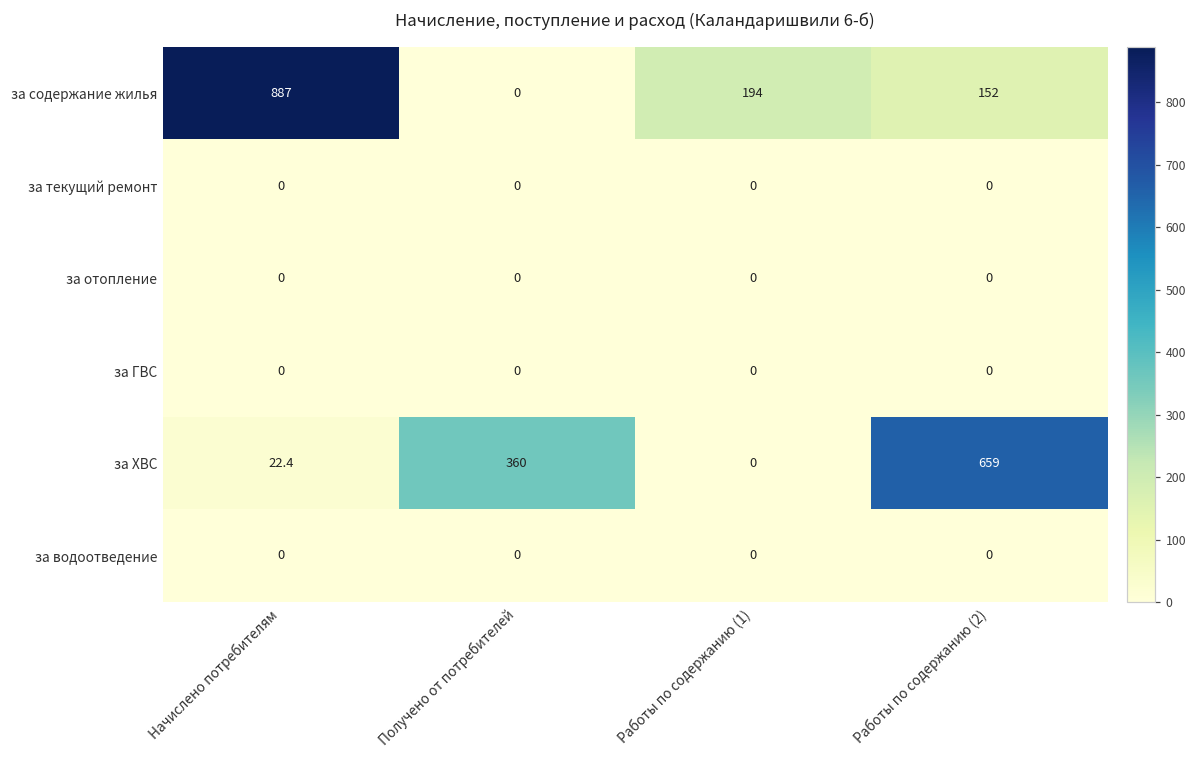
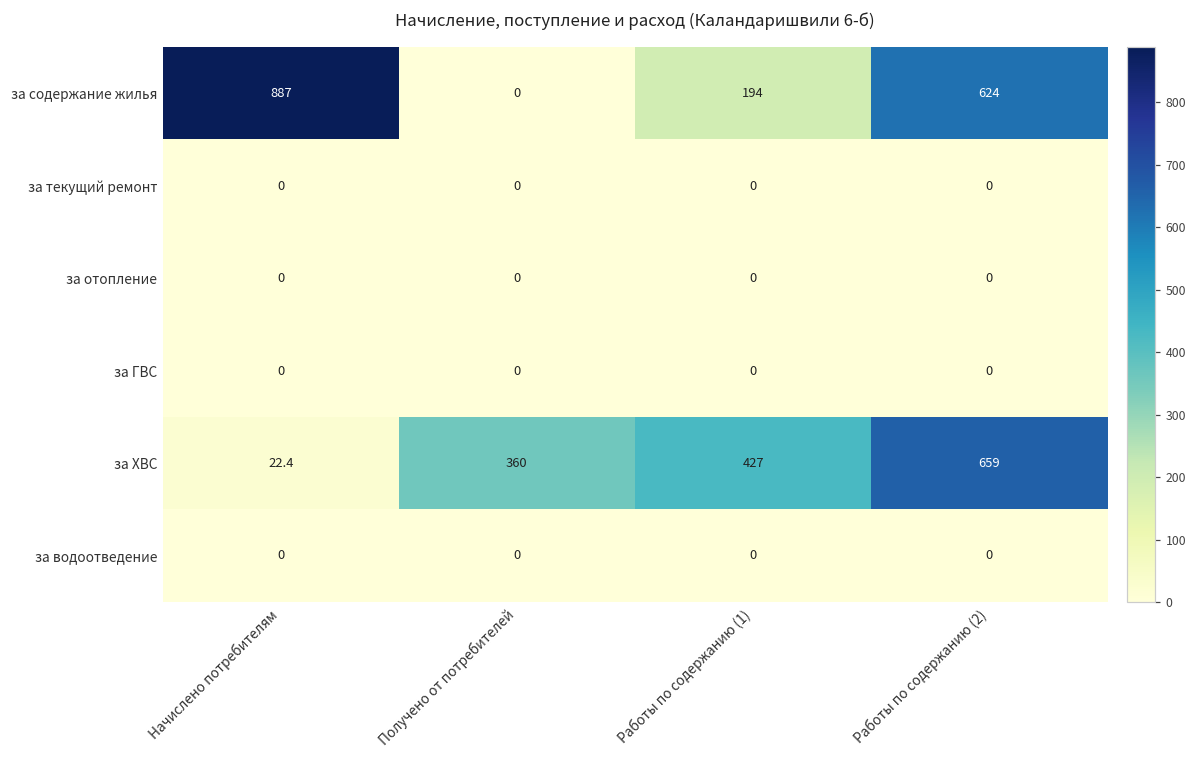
за содержание жилья, Работы по содержанию (2): 152 -> 624
за ХВС, Работы по содержанию (1): 0 -> 427
